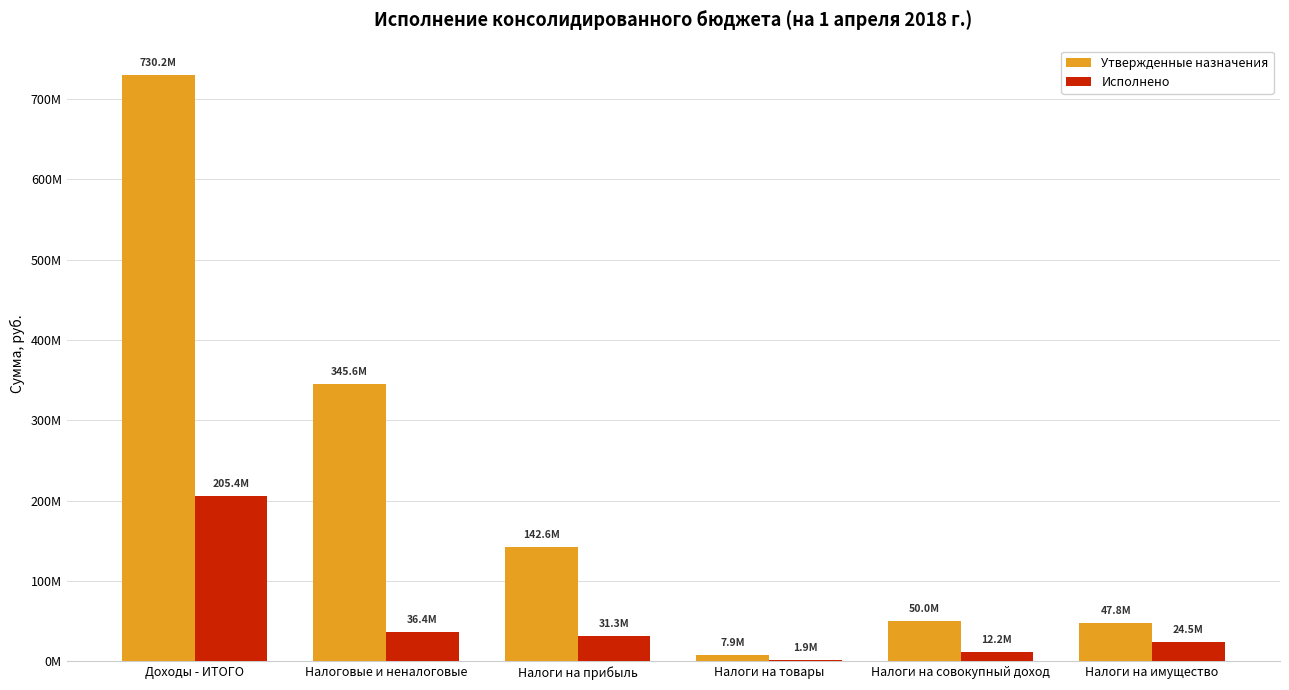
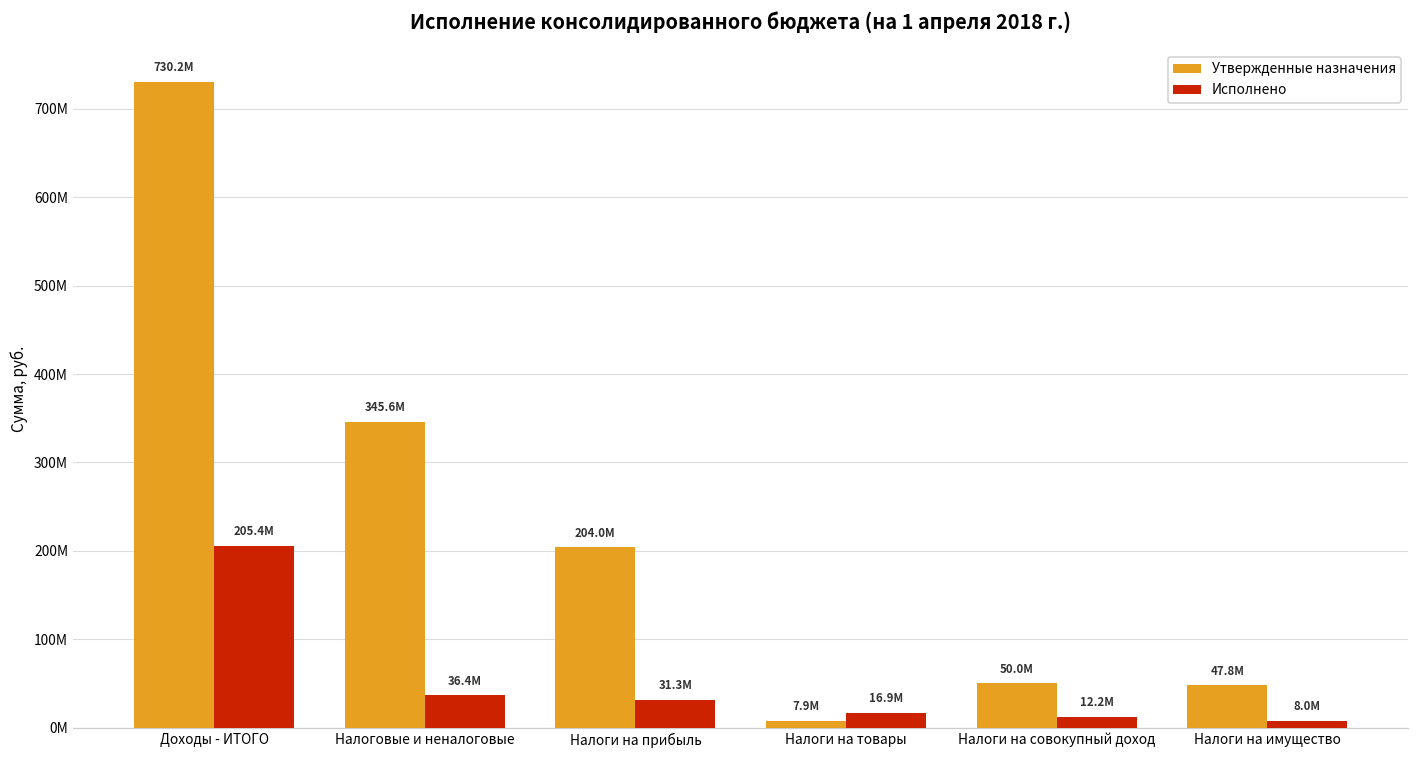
Утвержденные назначения, Налоги на прибыль: 142.6M -> 204.0M
Исполнено, Налоги на товары: 1.9M -> 16.9M
Исполнено, Налоги на имущество: 24.5M -> 8.0M
